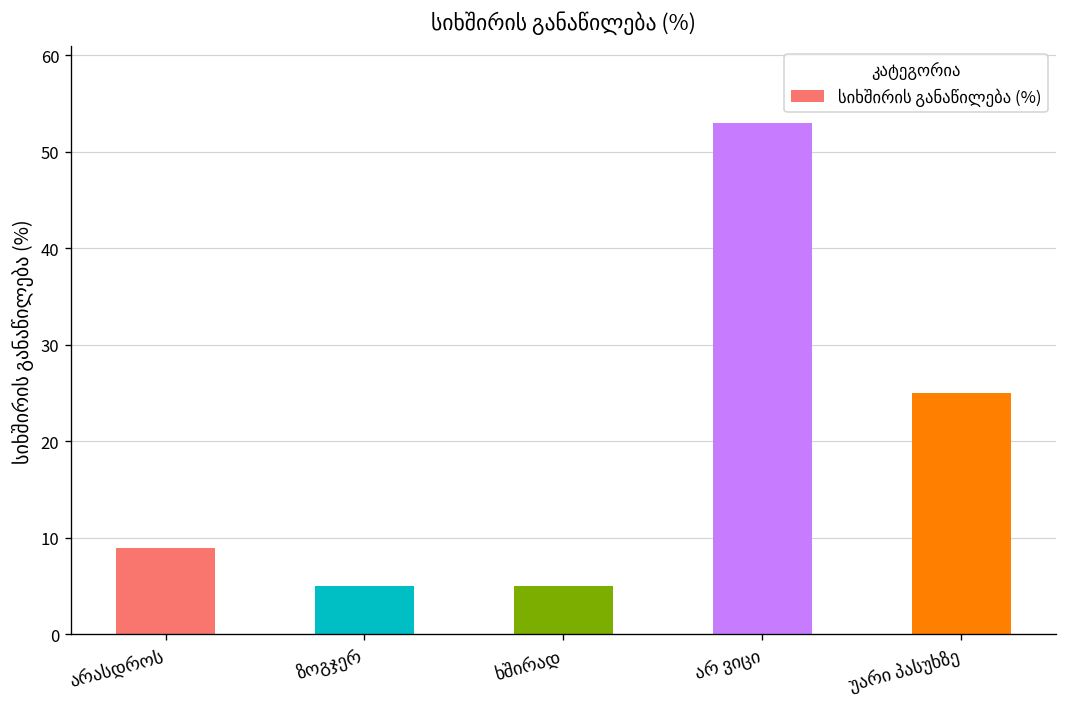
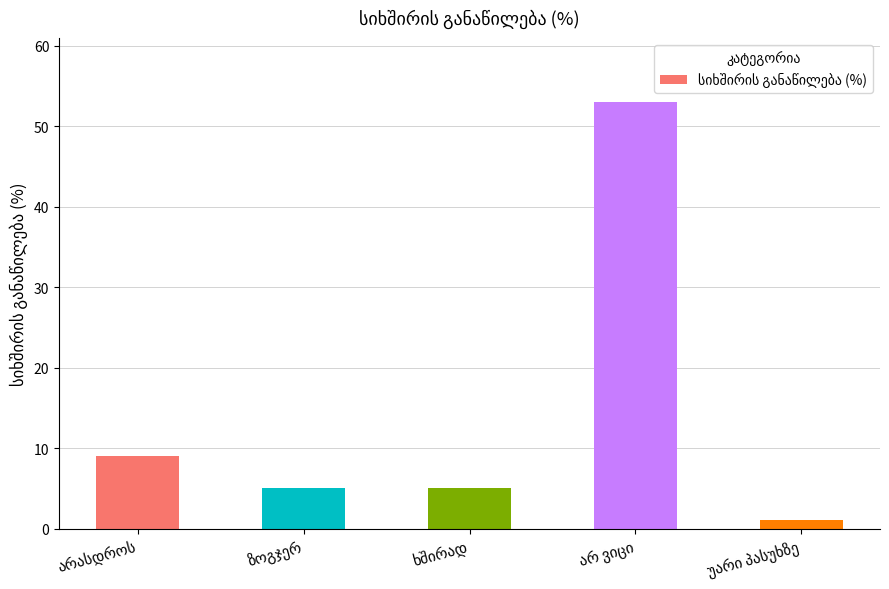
უარი პასუხზე: 25 -> 1
